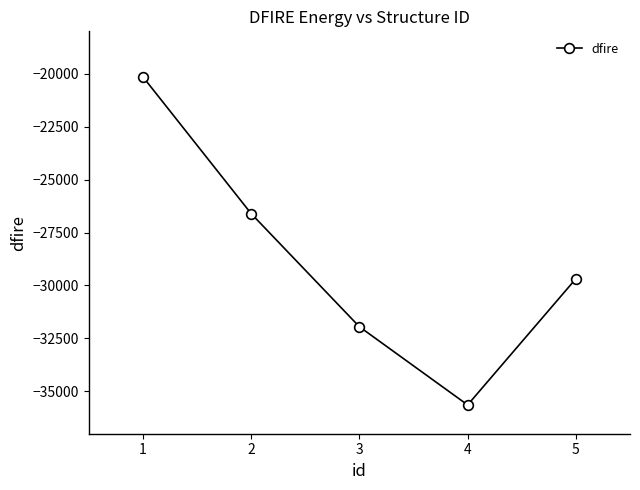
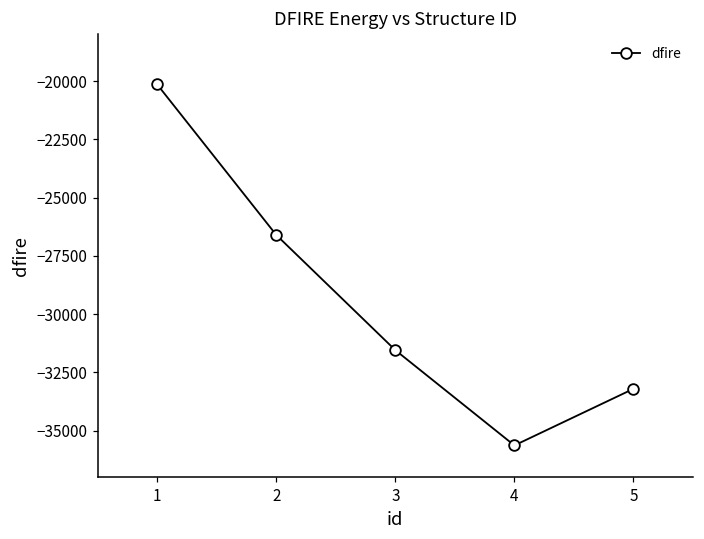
3: -31900 -> -31600
5: -29700 -> -33200
